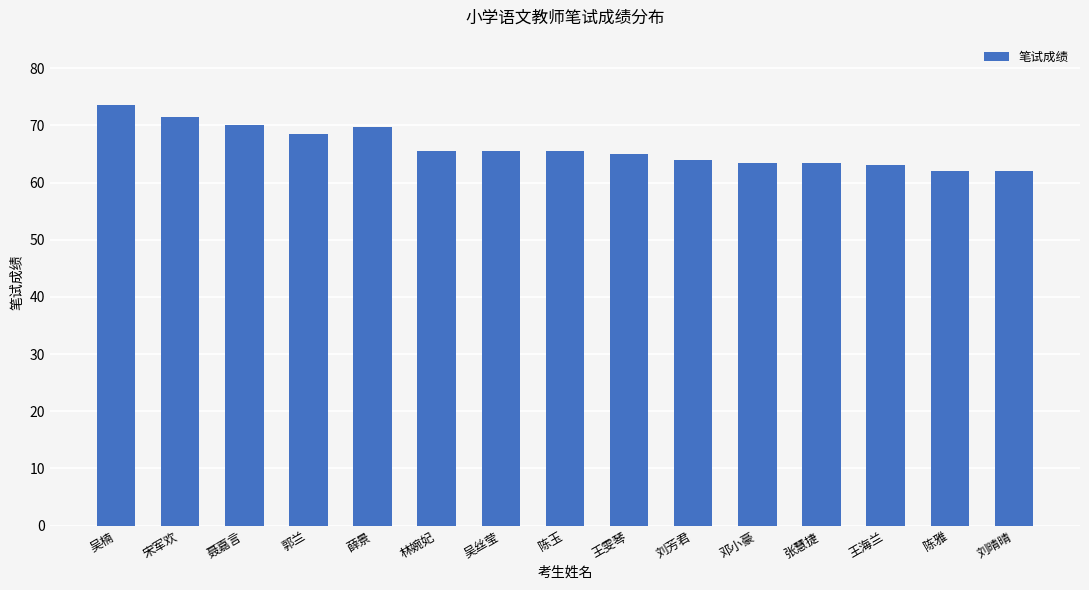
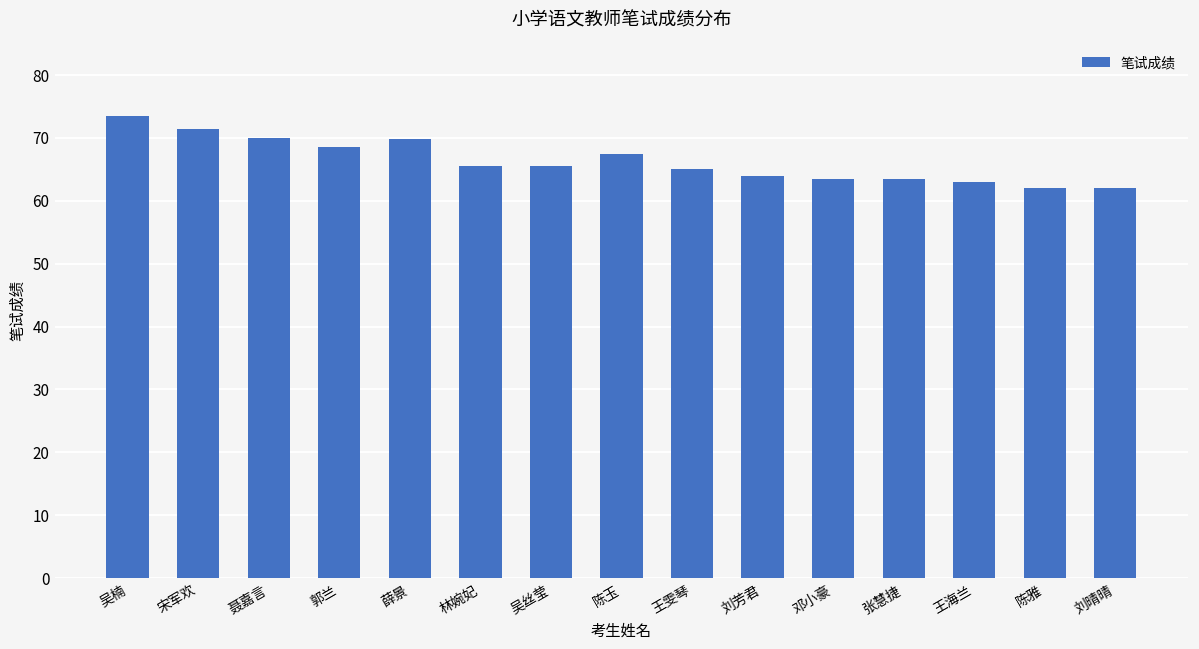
陈玉: 66 -> 68
